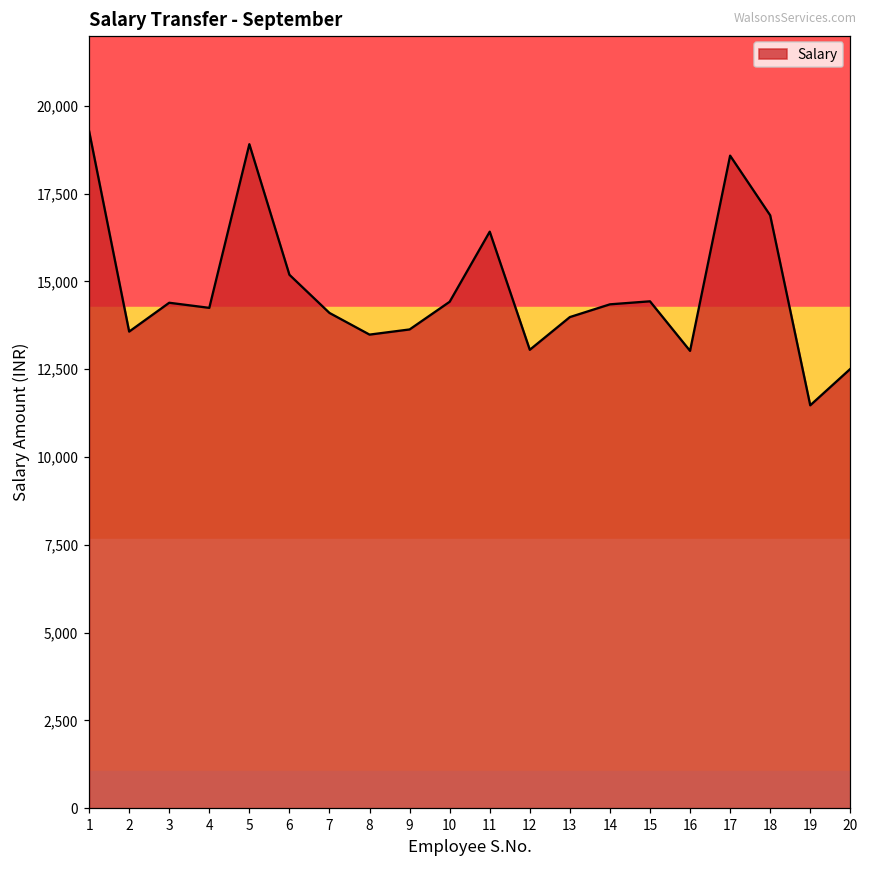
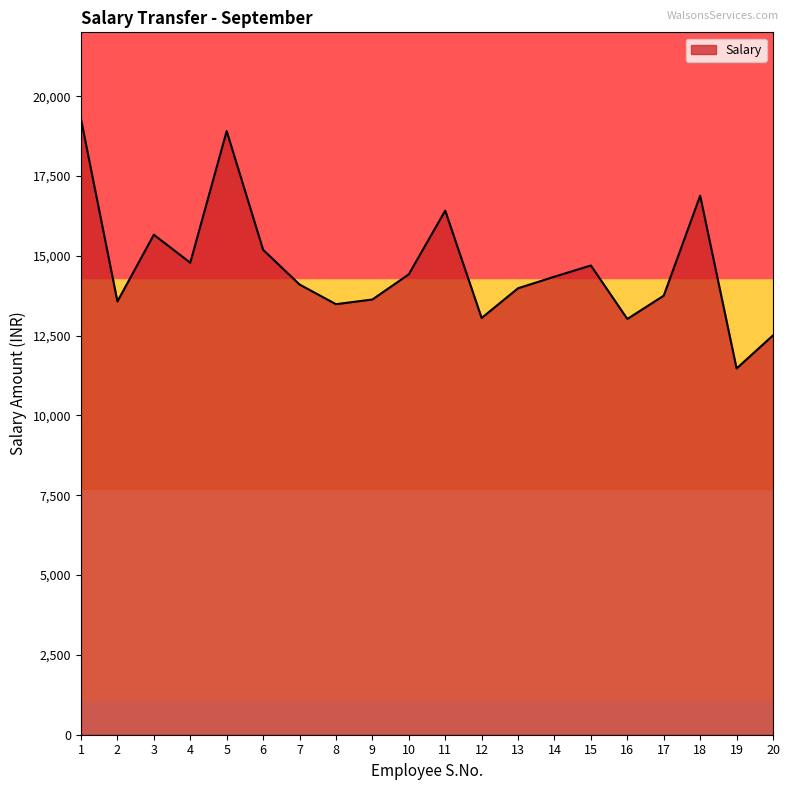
3: 14,400 -> 15,700
4: 14,200 -> 14,800
15: 14,400 -> 14,700
17: 18,600 -> 13,800
